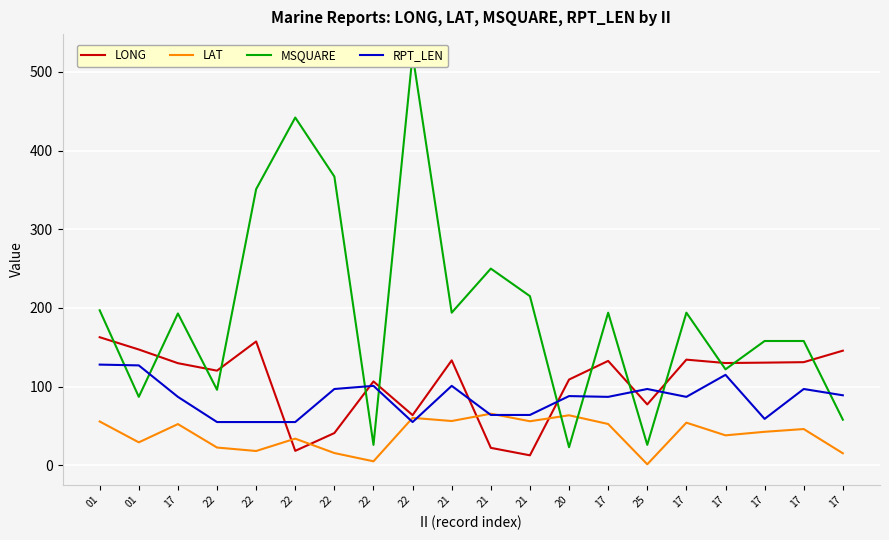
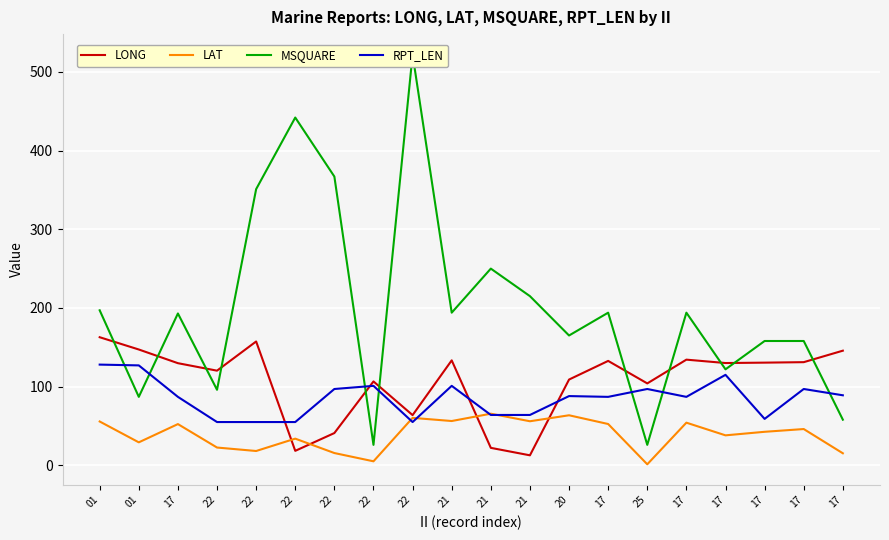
MSQUARE, 20: 20 -> 170
LONG, 25: 80 -> 100
